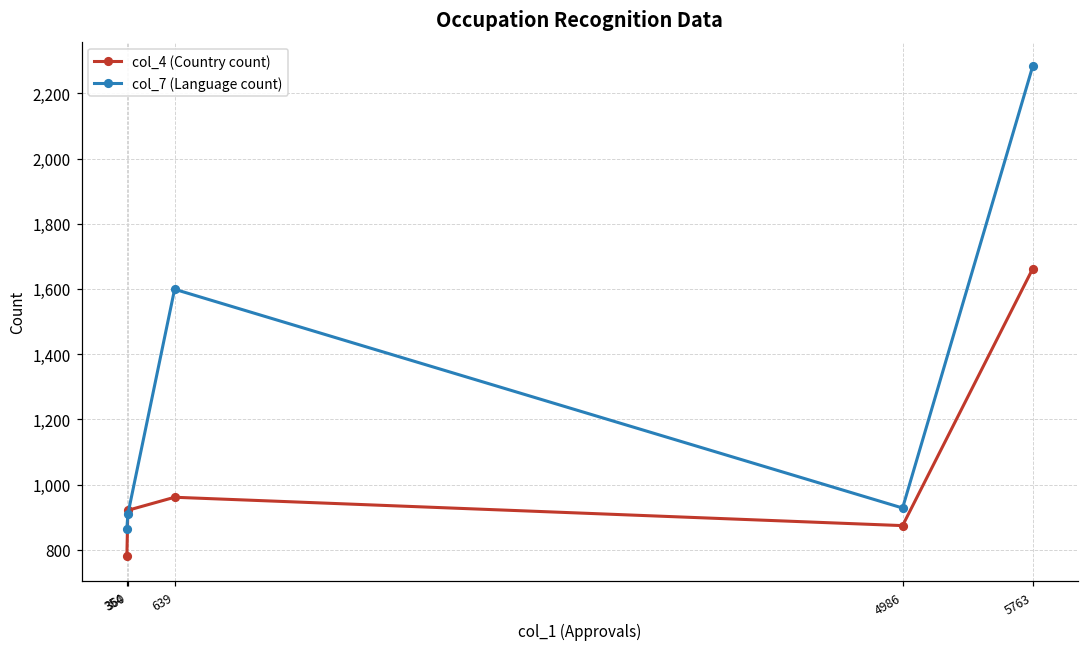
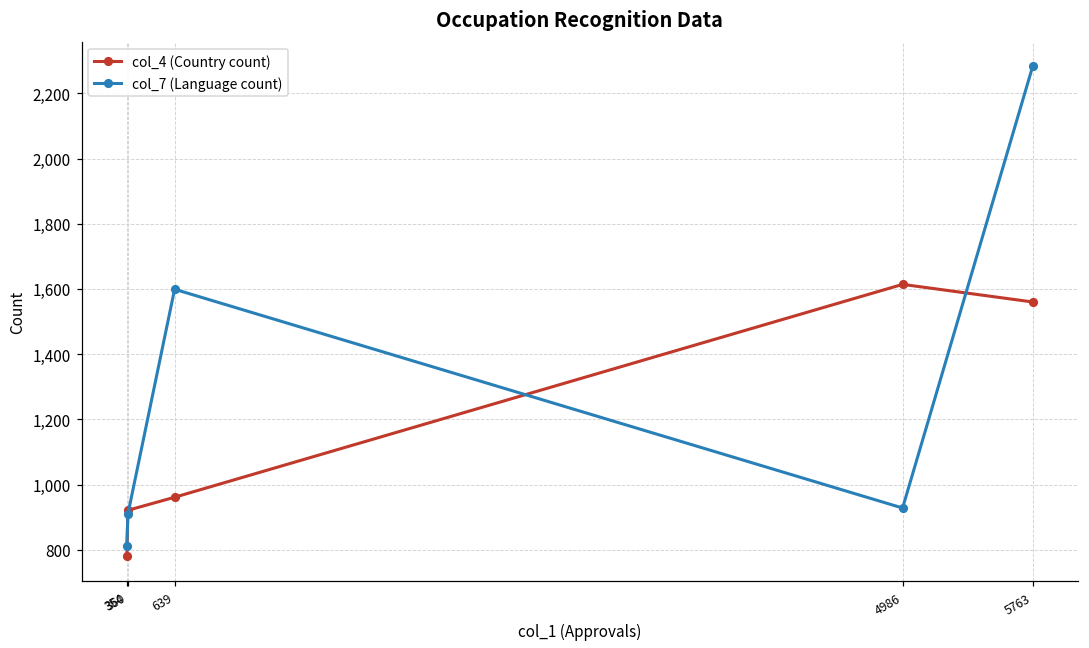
col_7 (Language count), 354: 860 -> 810
col_4 (Country count), 4986: 870 -> 1,610
col_4 (Country count), 5763: 1,660 -> 1,560
